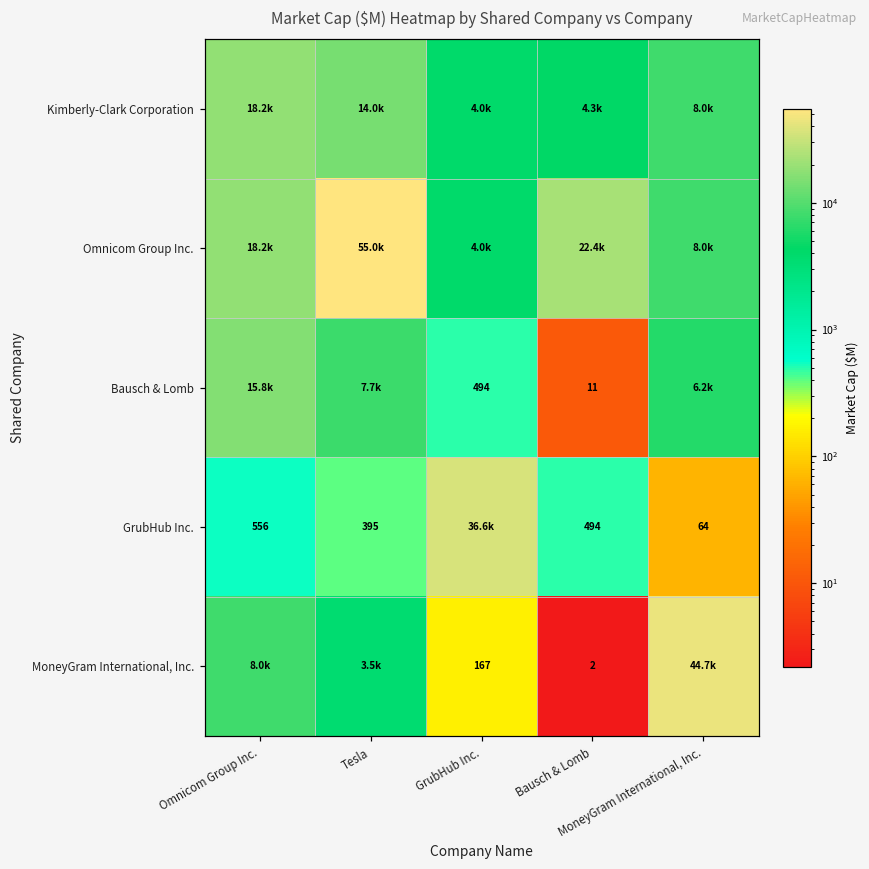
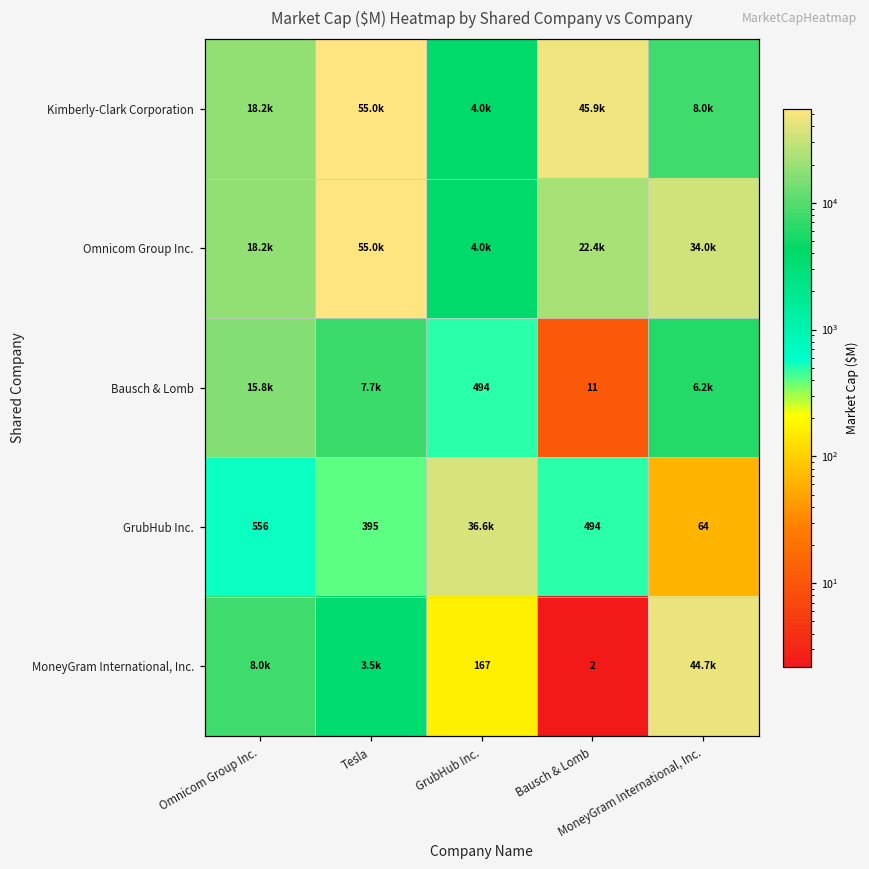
Kimberly-Clark Corporation, Tesla: 14.0k -> 55.0k
Kimberly-Clark Corporation, Bausch & Lomb: 4.3k -> 45.9k
Omnicom Group Inc., MoneyGram International, Inc.: 8.0k -> 34.0k
